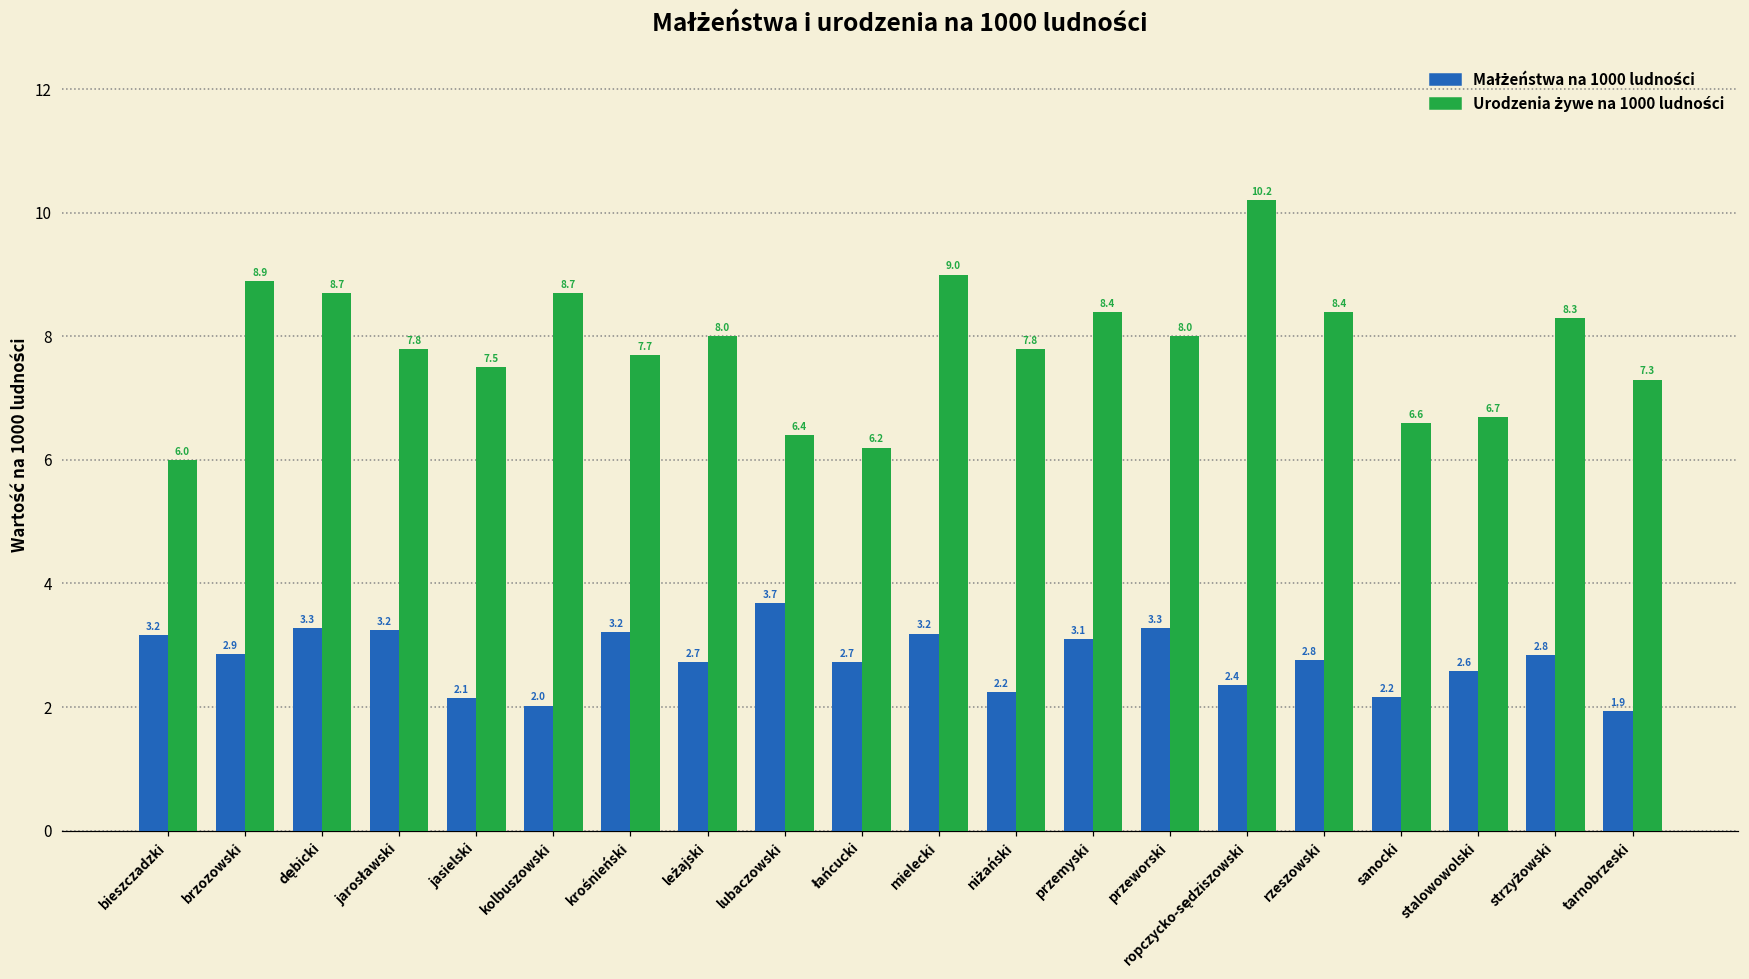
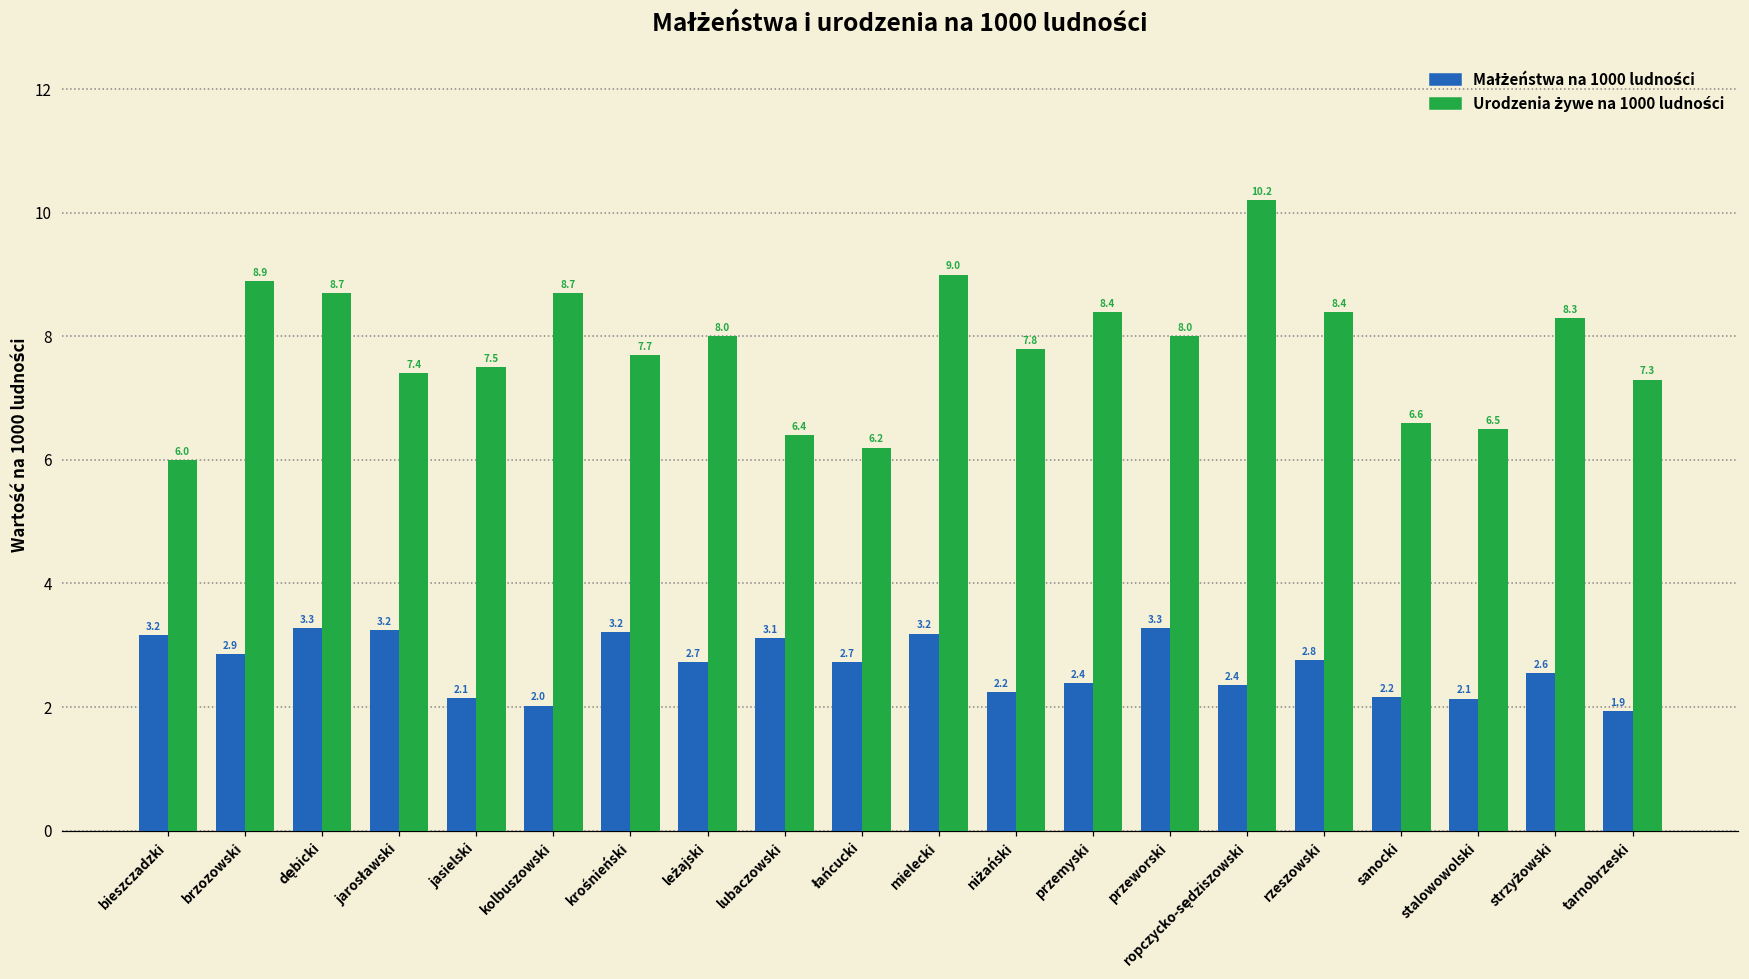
Urodzenia żywe na 1000 ludności, jarosławski: 7.8 -> 7.4
Małżeństwa na 1000 ludności, lubaczowski: 3.7 -> 3.1
Małżeństwa na 1000 ludności, przemyski: 3.1 -> 2.4
Małżeństwa na 1000 ludności, stalowowolski: 2.6 -> 2.1
Urodzenia żywe na 1000 ludności, stalowowolski: 6.7 -> 6.5
Małżeństwa na 1000 ludności, strzyżowski: 2.8 -> 2.6
